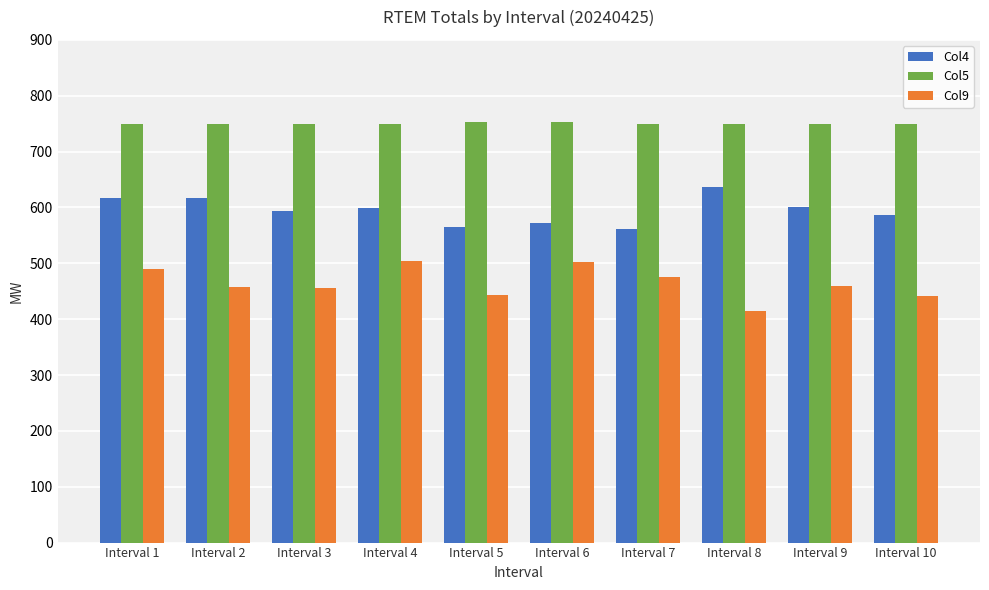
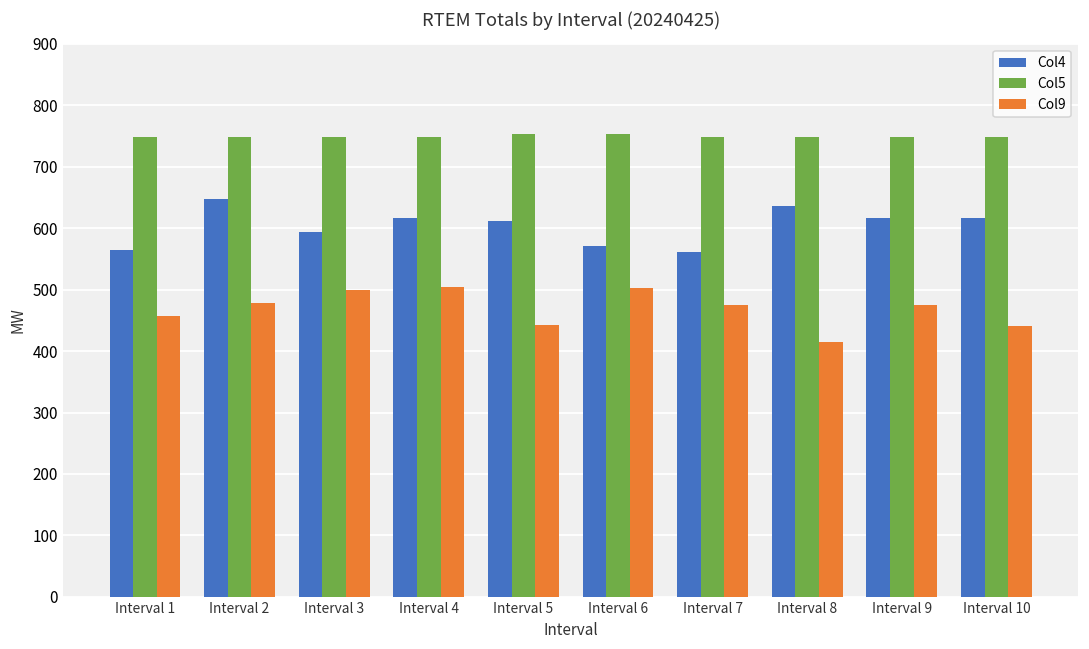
Col4, Interval 1: 620 -> 560
Col9, Interval 1: 490 -> 460
Col4, Interval 2: 620 -> 650
Col9, Interval 2: 460 -> 480
Col9, Interval 3: 460 -> 500
Col4, Interval 4: 600 -> 620
Col4, Interval 5: 570 -> 610
Col4, Interval 9: 600 -> 620
Col9, Interval 9: 460 -> 470
Col4, Interval 10: 590 -> 620
